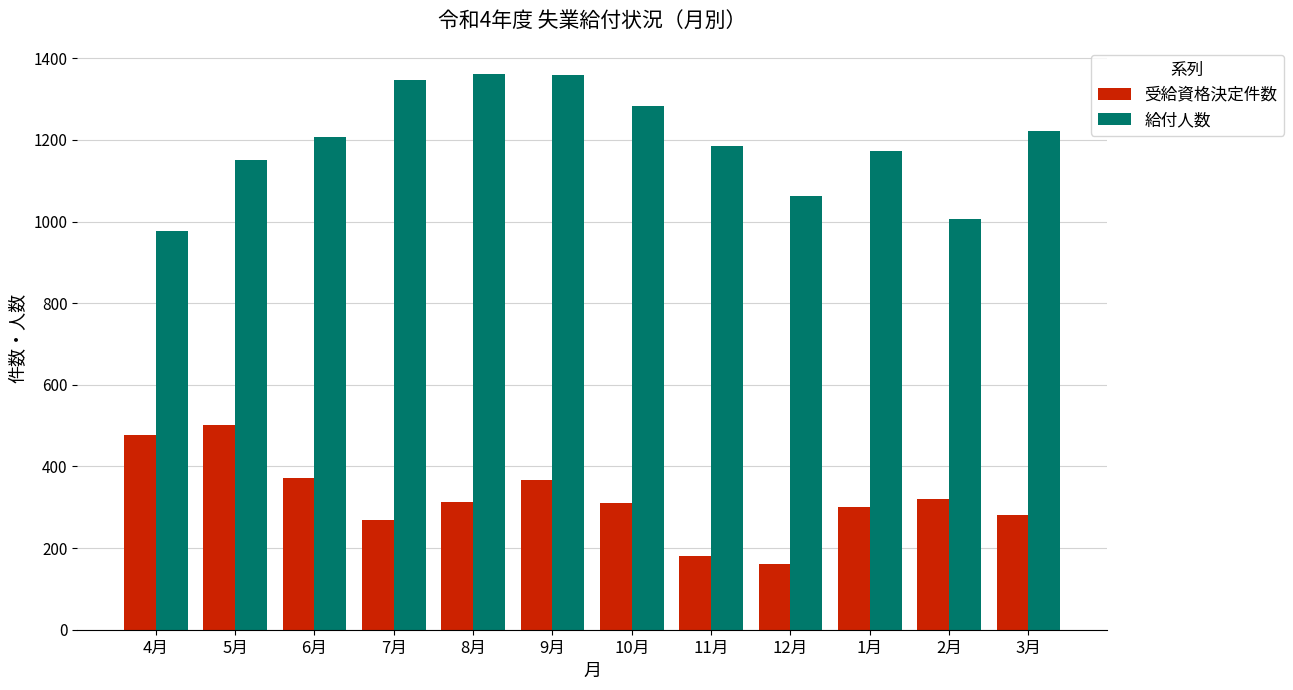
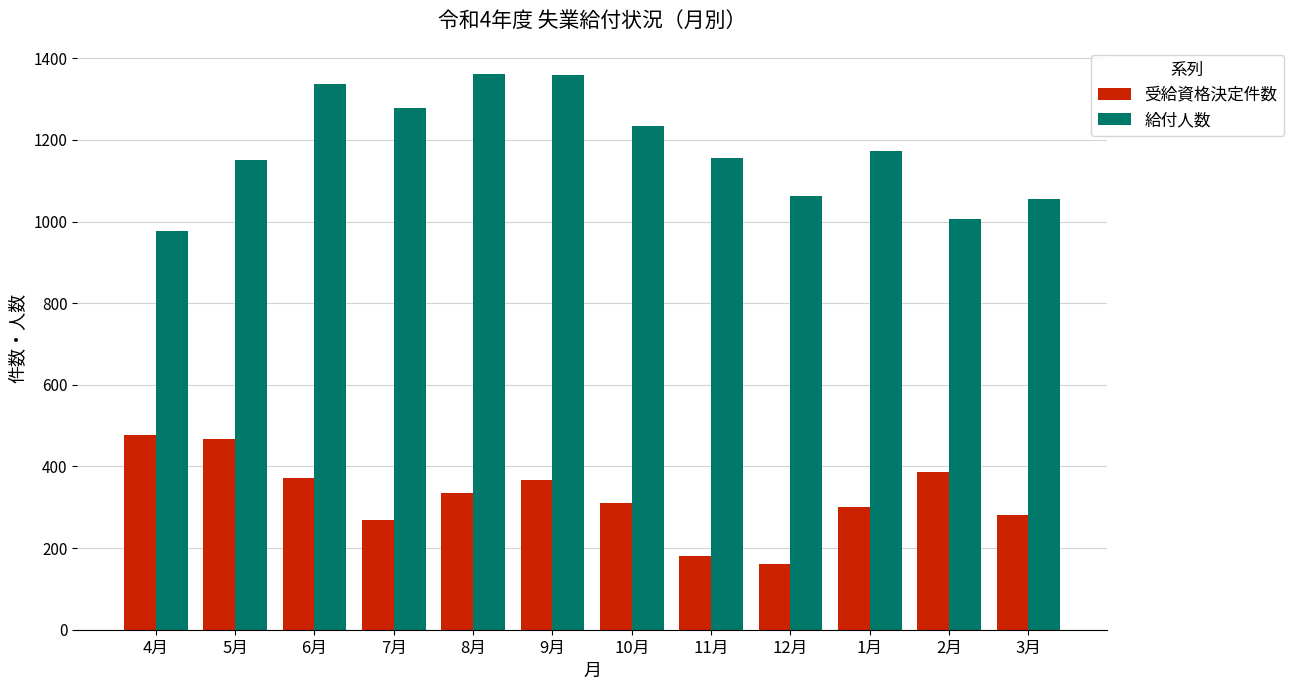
受給資格決定件数, 5月: 500 -> 470
給付人数, 6月: 1210 -> 1340
給付人数, 7月: 1350 -> 1280
受給資格決定件数, 8月: 310 -> 330
給付人数, 10月: 1280 -> 1230
給付人数, 11月: 1190 -> 1160
受給資格決定件数, 2月: 320 -> 390
給付人数, 3月: 1220 -> 1060
